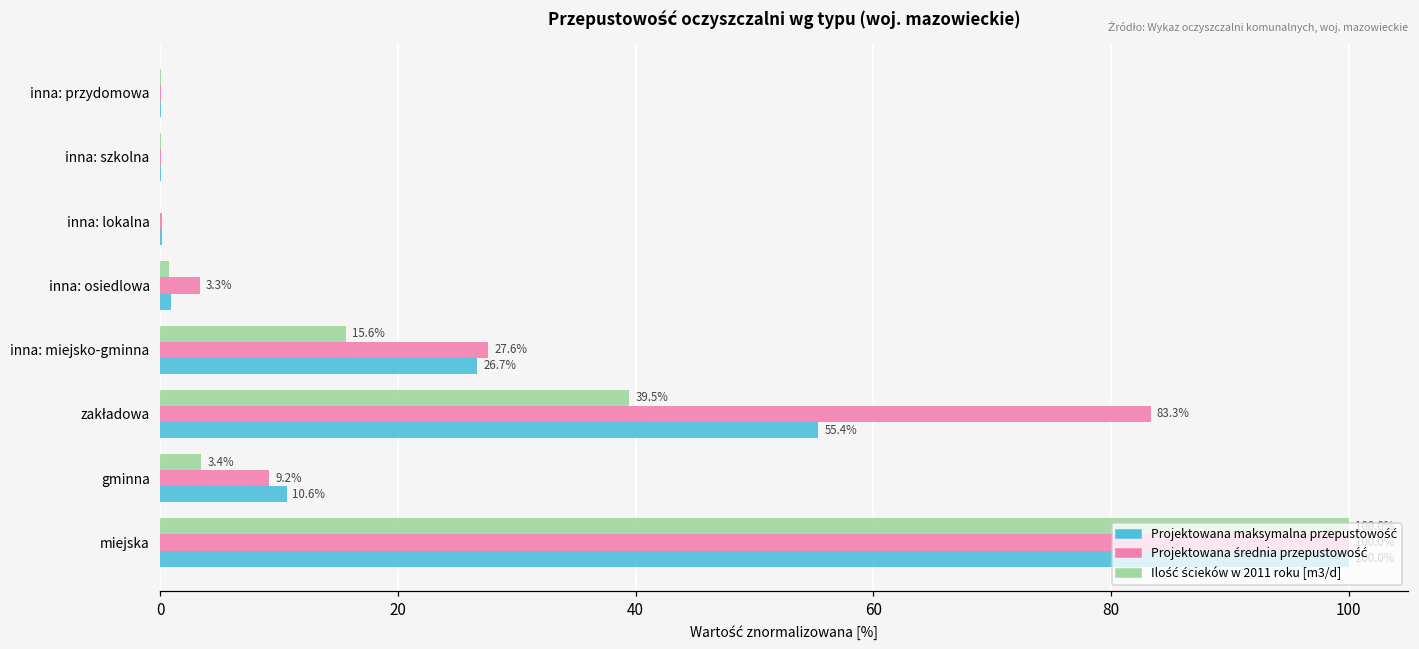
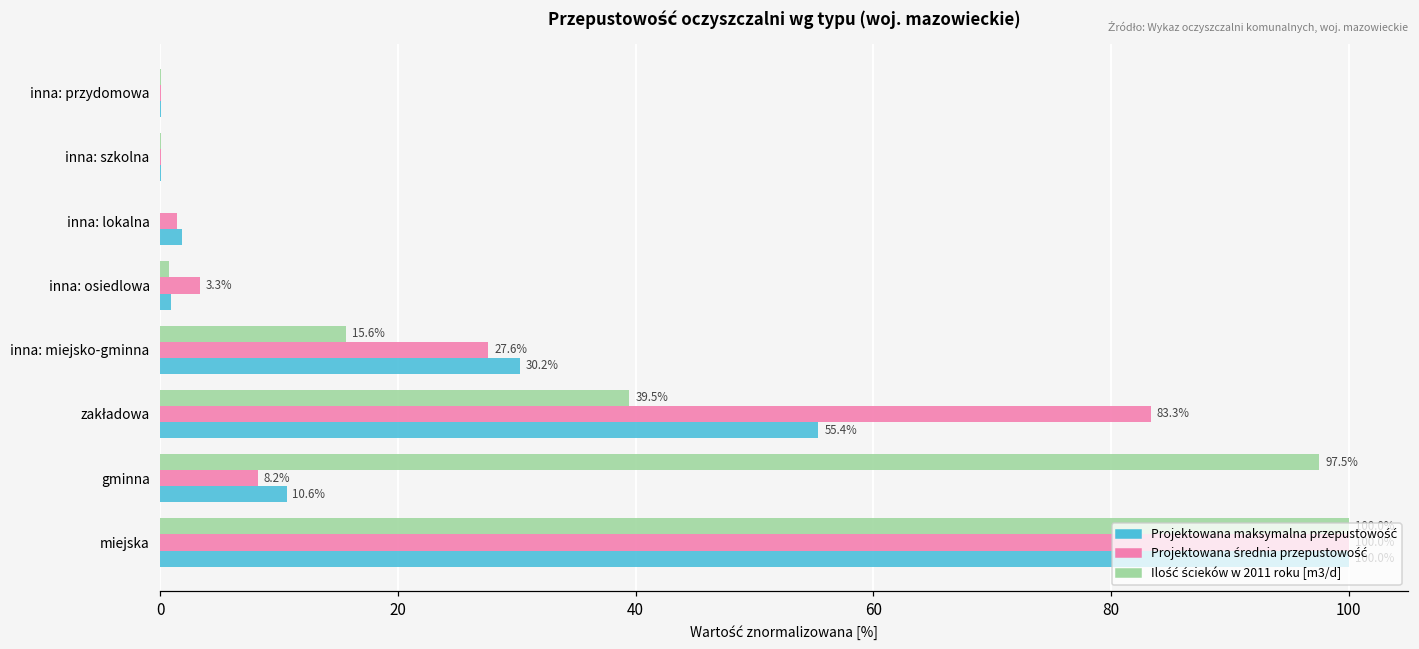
Projektowana średnia przepustowość, inna: lokalna: 0.1 -> 1.4
Projektowana maksymalna przepustowość, inna: lokalna: 0.1 -> 1.8
Projektowana maksymalna przepustowość, inna: miejsko-gminna: 26.7% -> 30.2%
Ilość ścieków w 2011 roku [m3/d], gminna: 3.4% -> 97.5%
Projektowana średnia przepustowość, gminna: 9.2% -> 8.2%
